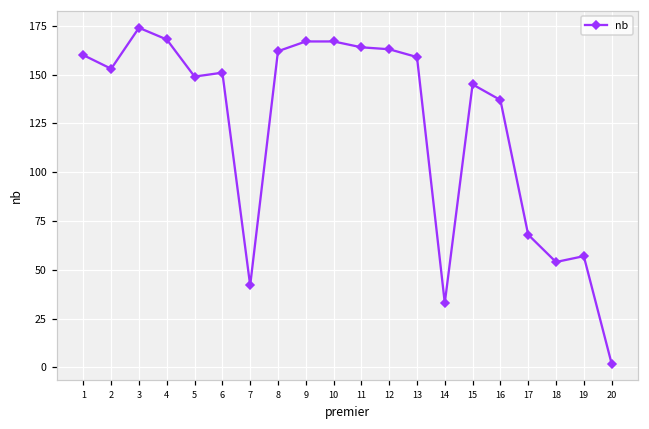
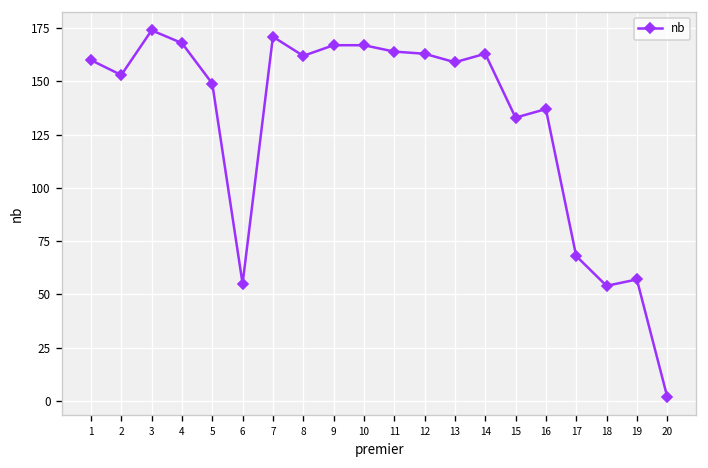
6: 151 -> 55
7: 42 -> 171
14: 33 -> 163
15: 145 -> 133
